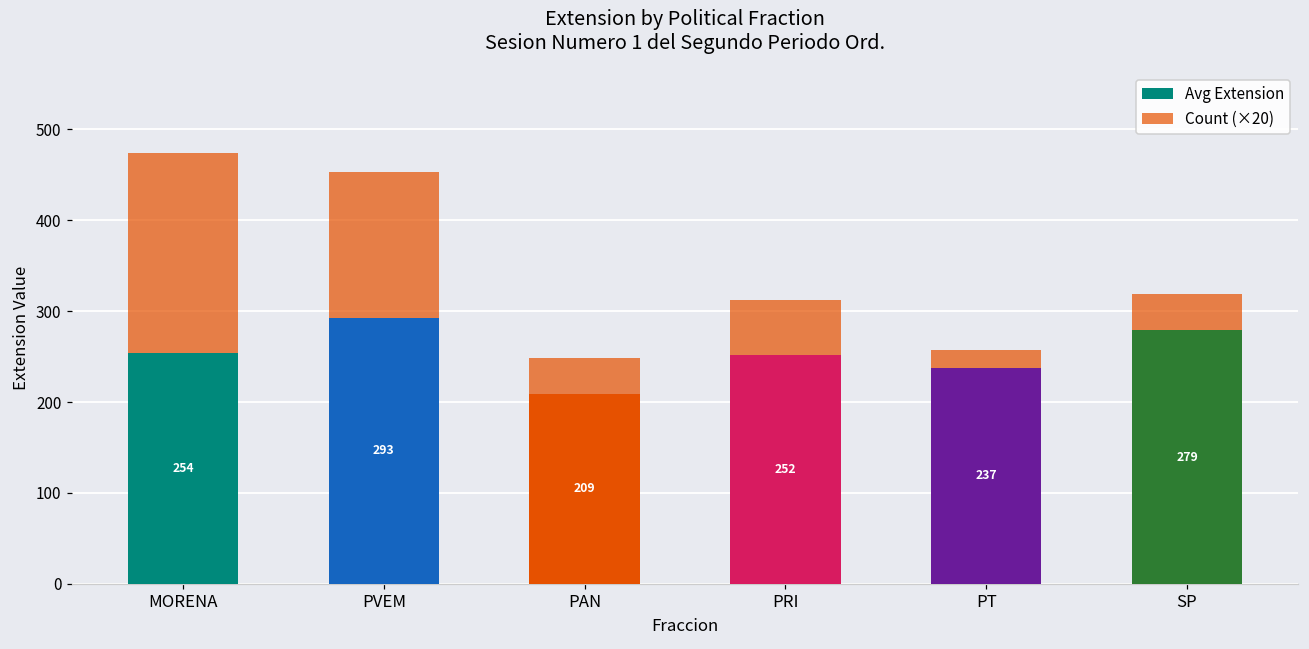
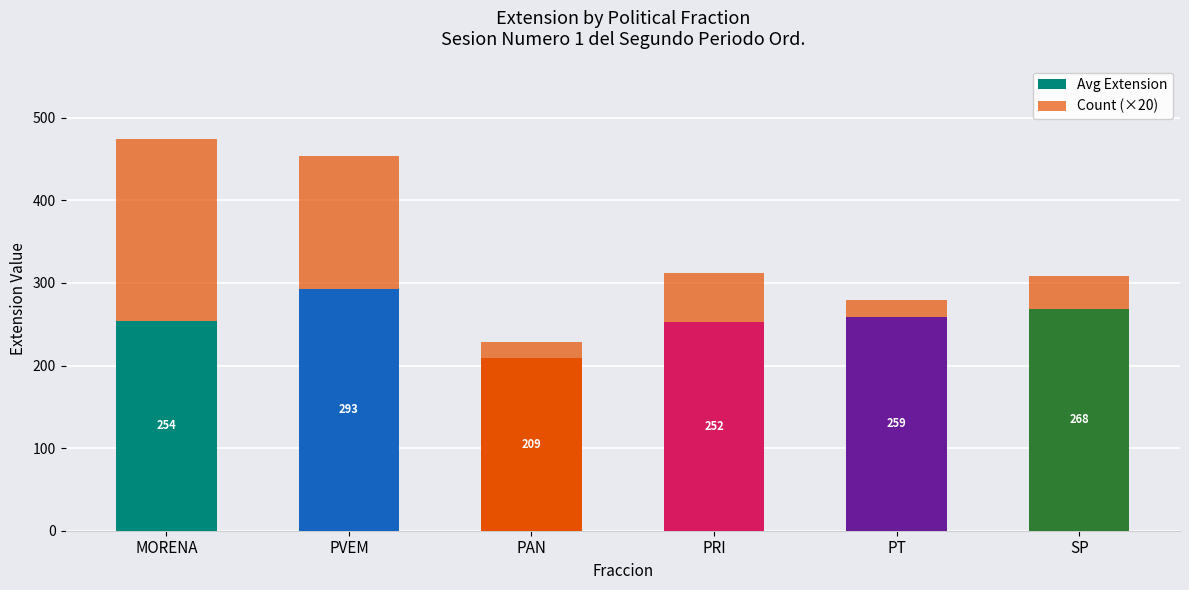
Count (×20), PAN: 40 -> 20
Avg Extension, PT: 237 -> 259
Avg Extension, SP: 279 -> 268
